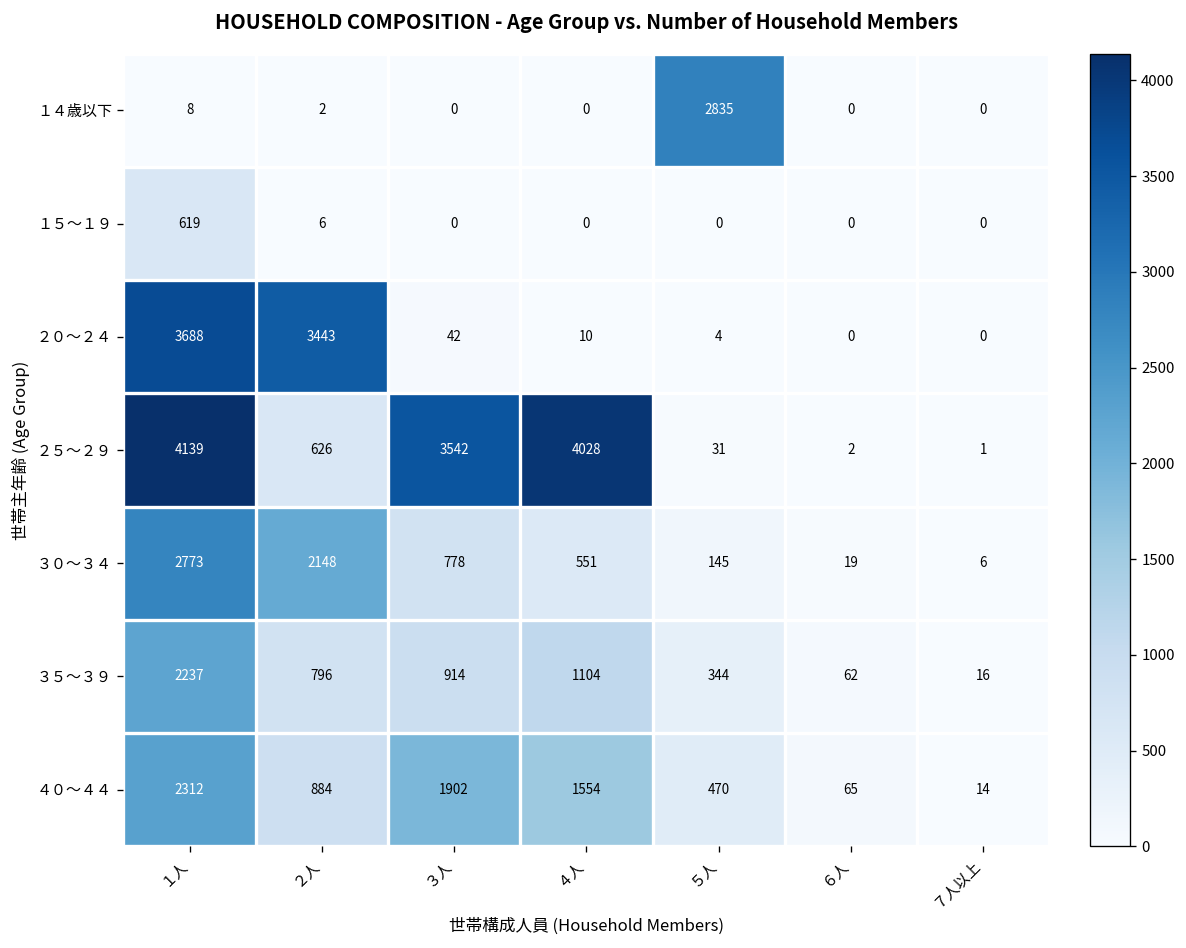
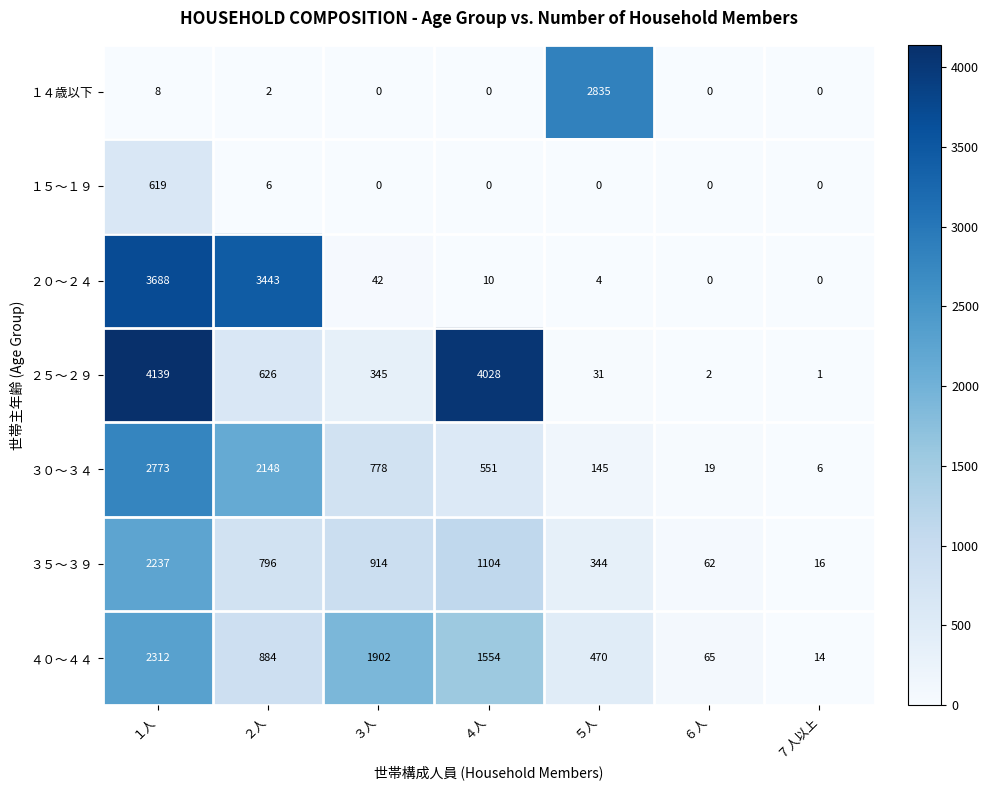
２５～２９, ３人: 3542 -> 345
